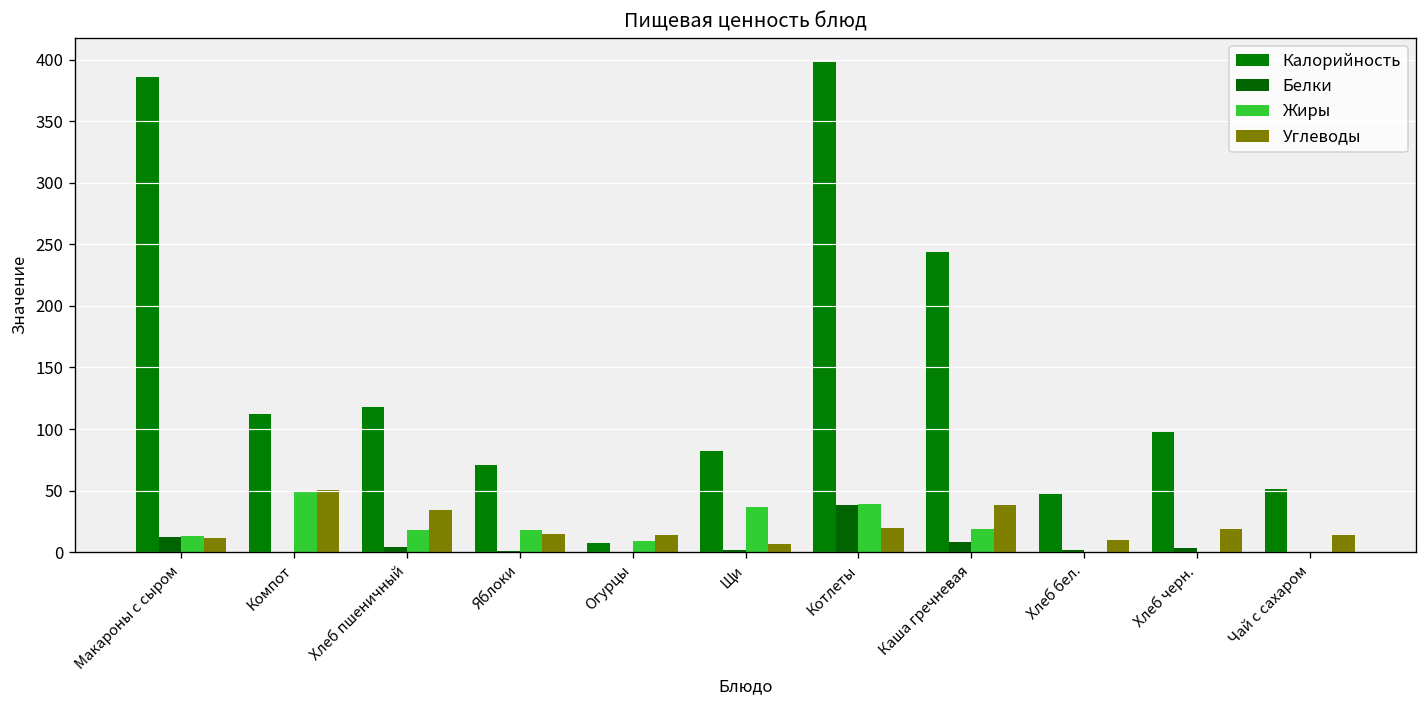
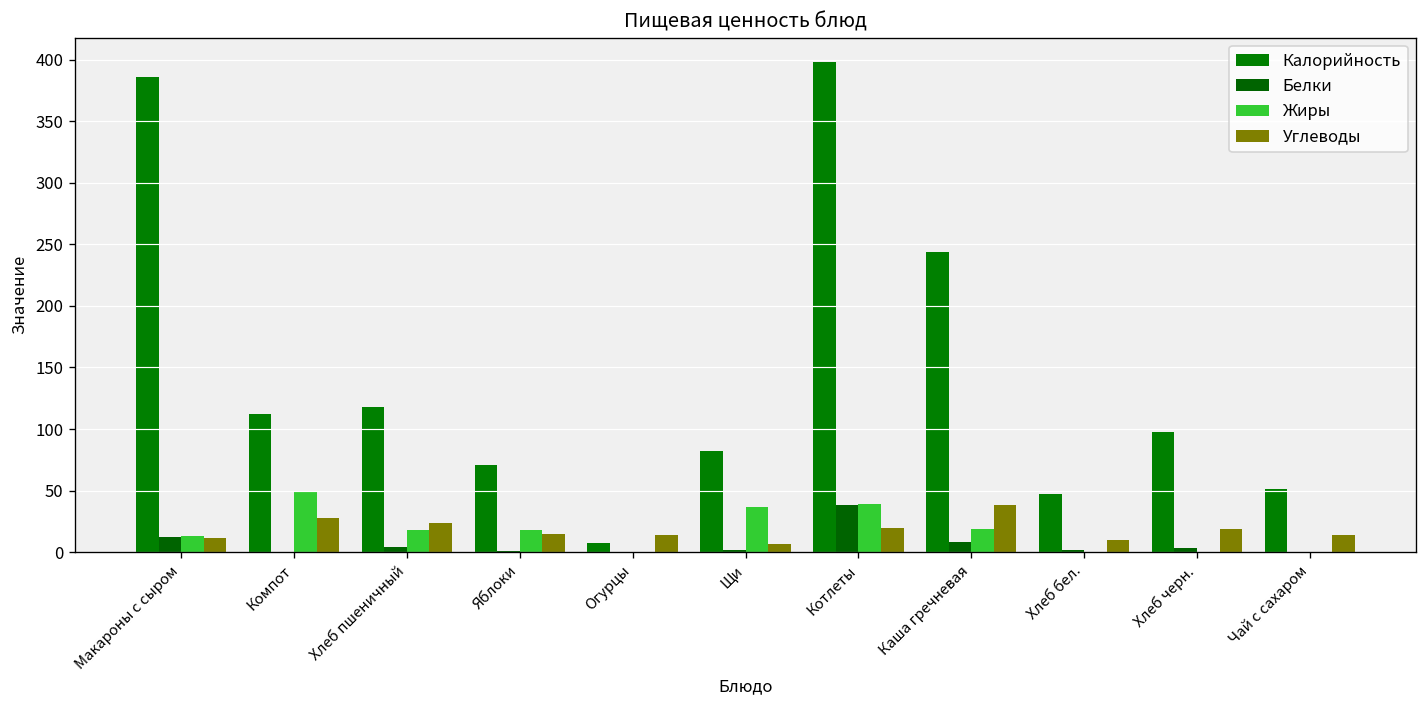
Углеводы, Компот: 50 -> 28
Углеводы, Хлеб пшеничный: 34 -> 24
Жиры, Огурцы: 9 -> 0
